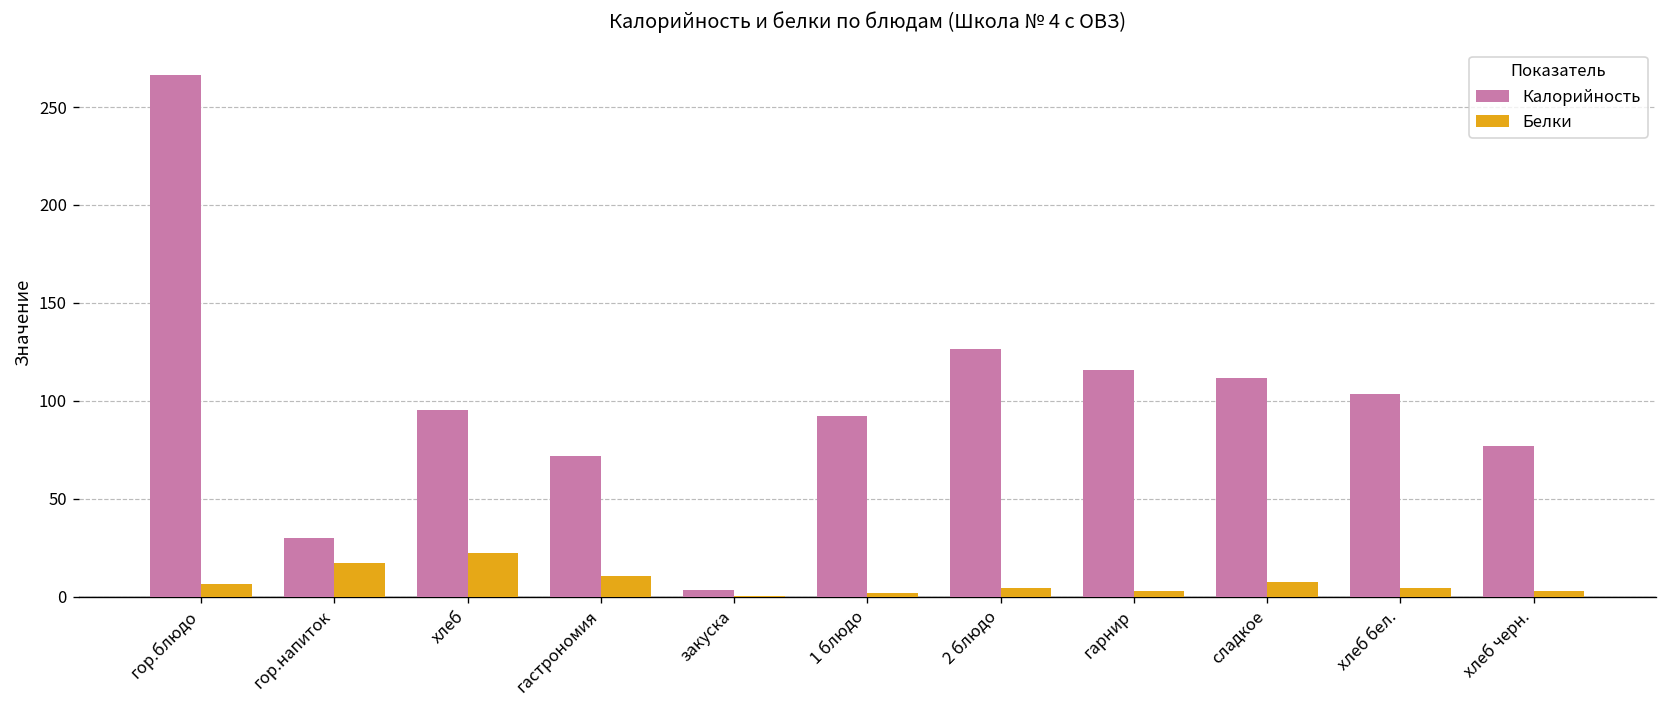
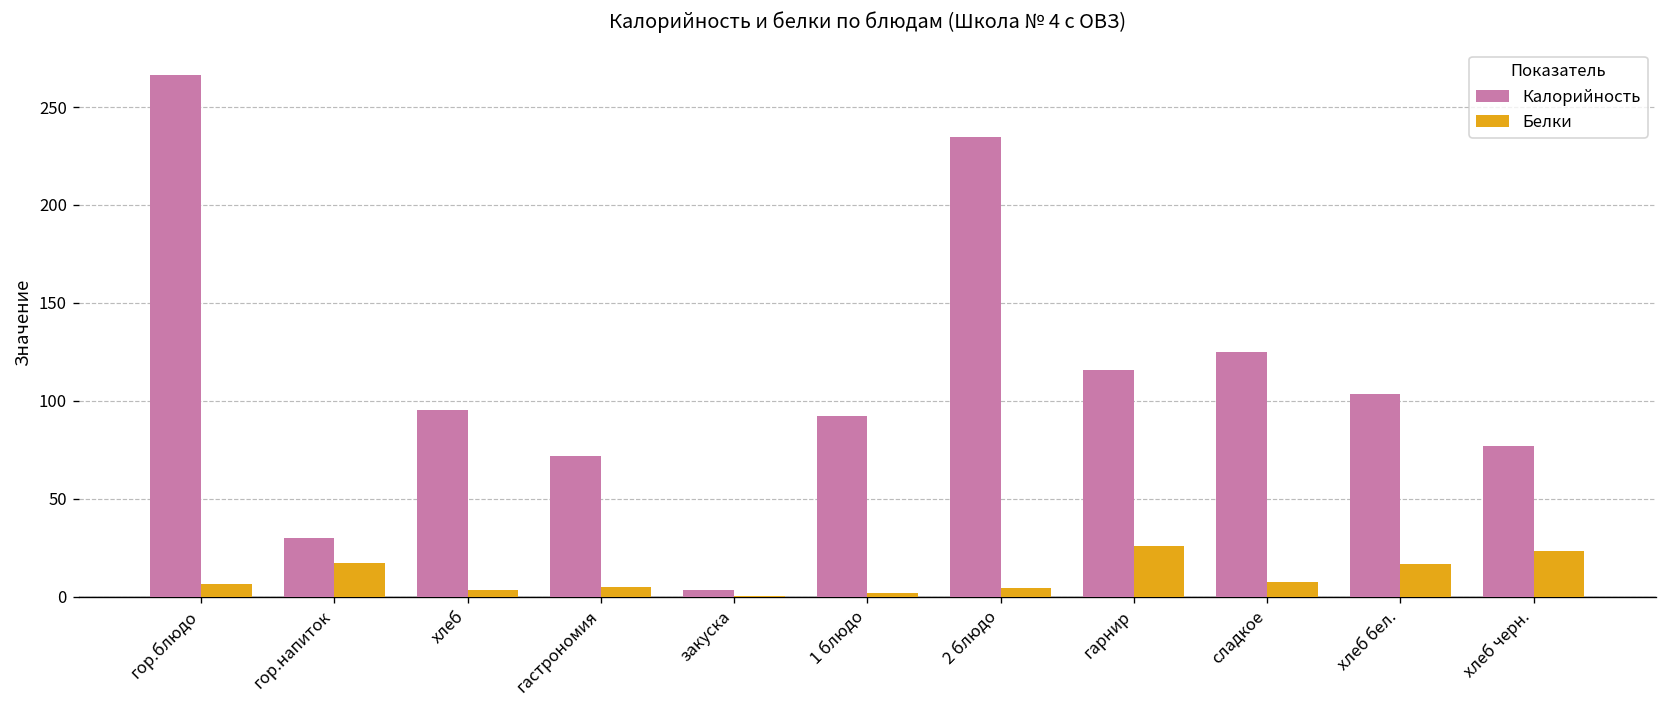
Белки, хлеб: 23 -> 3
Белки, гастрономия: 10 -> 5
Калорийность, 2 блюдо: 126 -> 235
Белки, гарнир: 3 -> 26
Калорийность, сладкое: 112 -> 125
Белки, хлеб бел.: 4 -> 16
Белки, хлеб черн.: 3 -> 23
